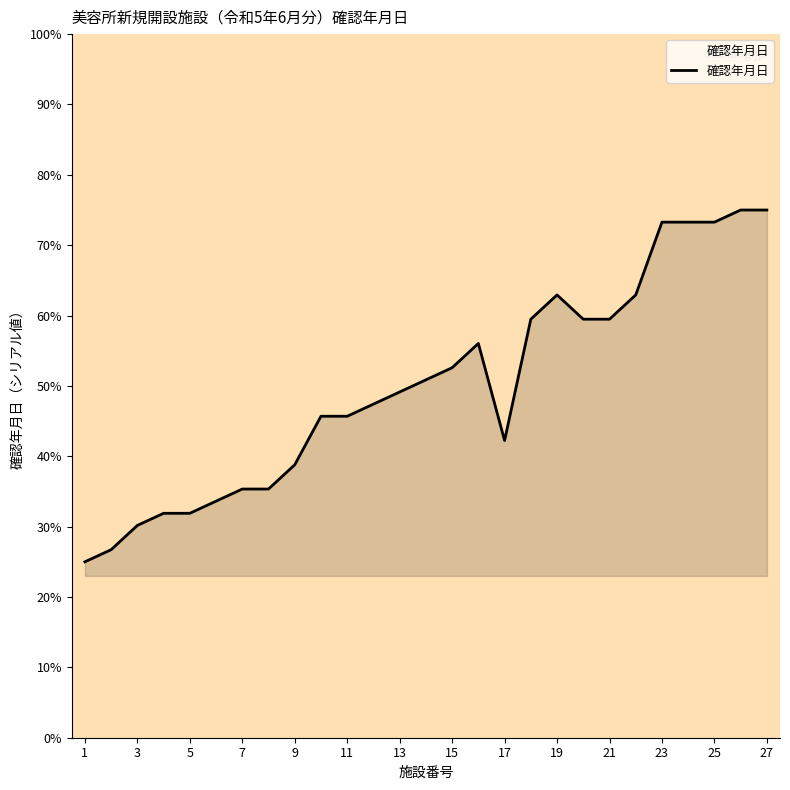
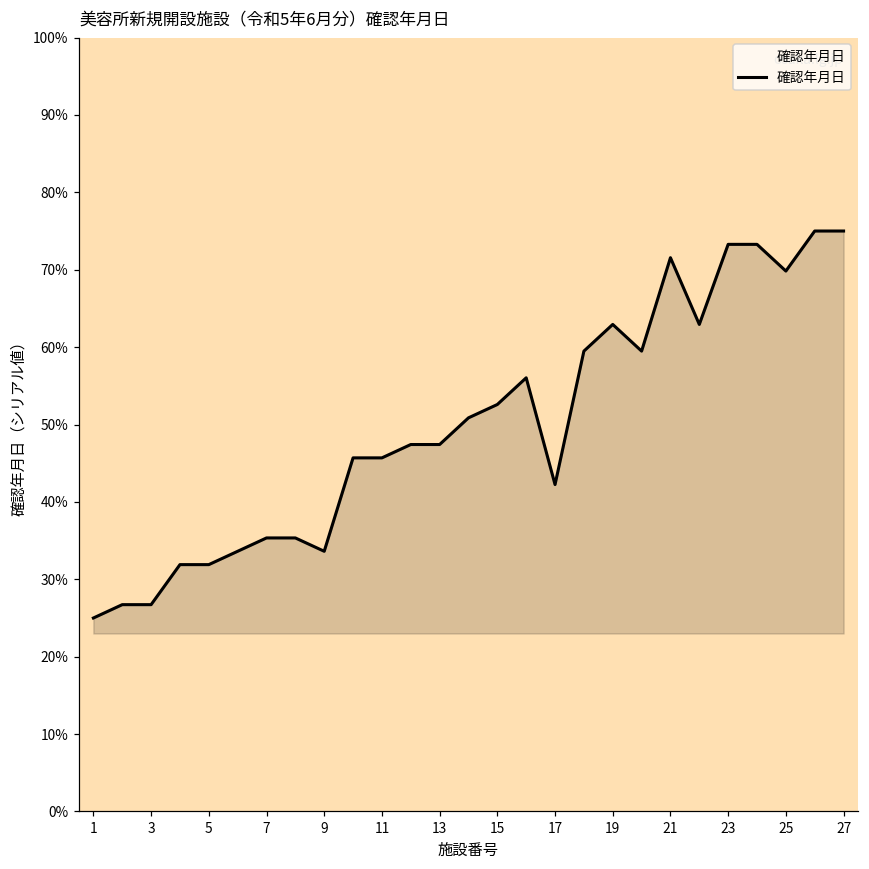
3: 30% -> 27%
9: 39% -> 34%
13: 49% -> 47%
21: 59% -> 72%
25: 73% -> 70%
